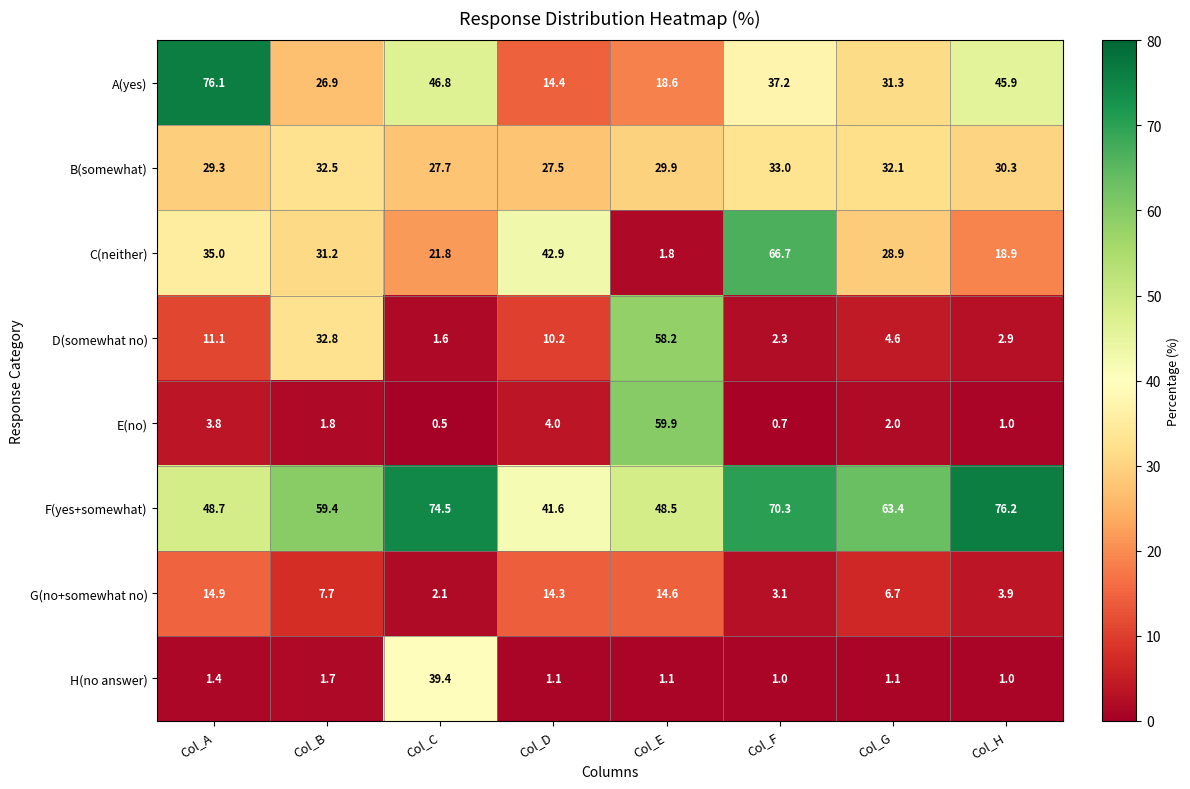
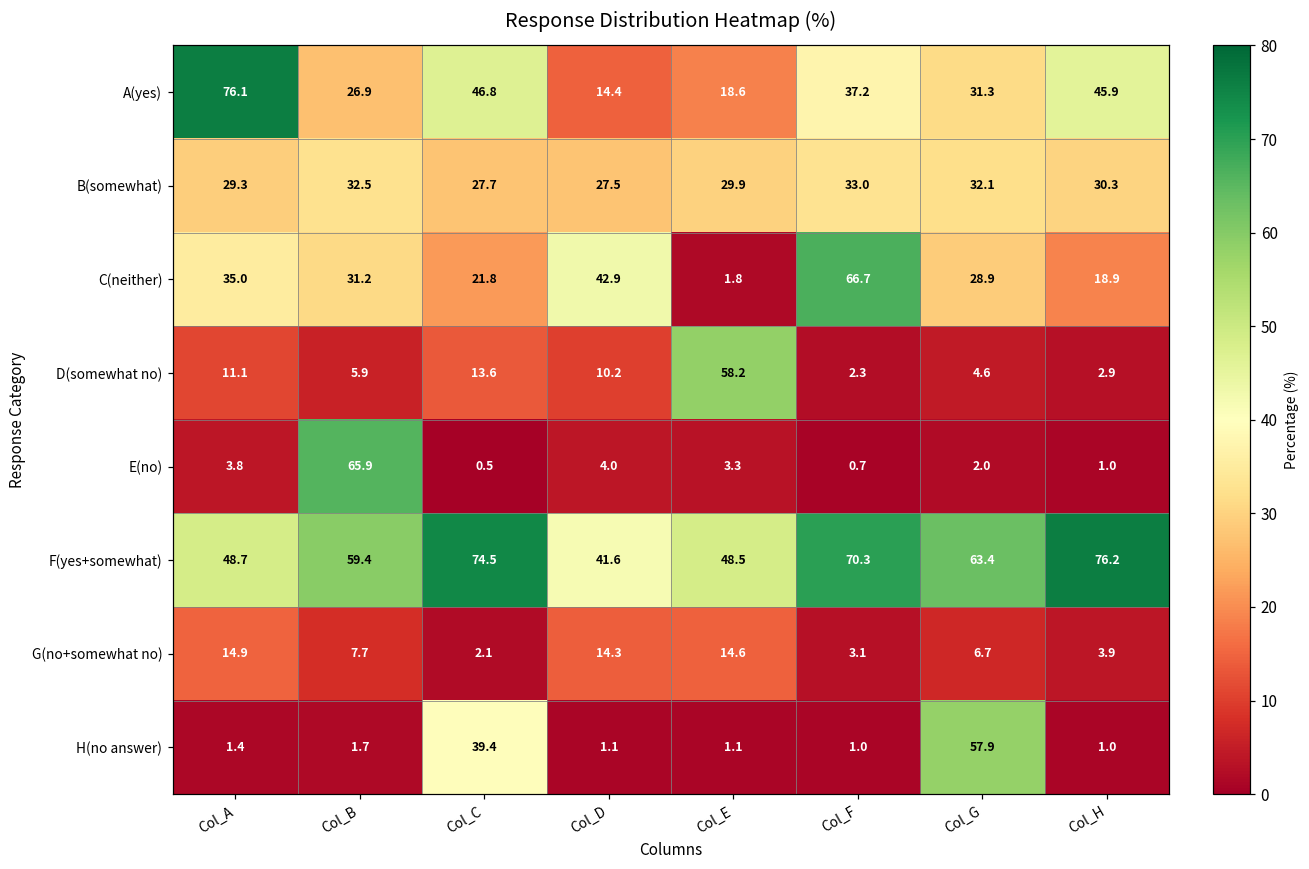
D(somewhat no), Col_B: 32.8 -> 5.9
D(somewhat no), Col_C: 1.6 -> 13.6
E(no), Col_B: 1.8 -> 65.9
E(no), Col_E: 59.9 -> 3.3
H(no answer), Col_G: 1.1 -> 57.9
